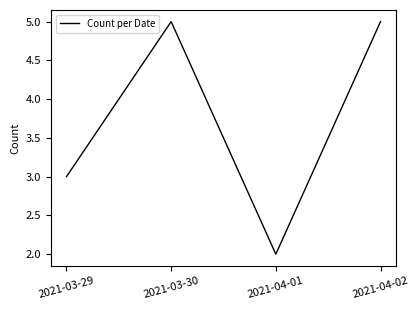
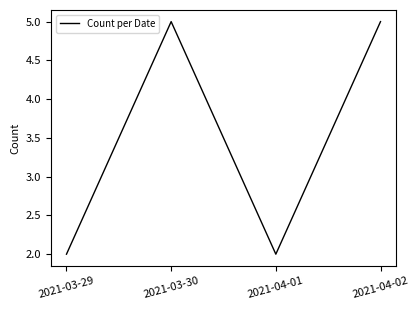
2021-03-29: 3 -> 2
